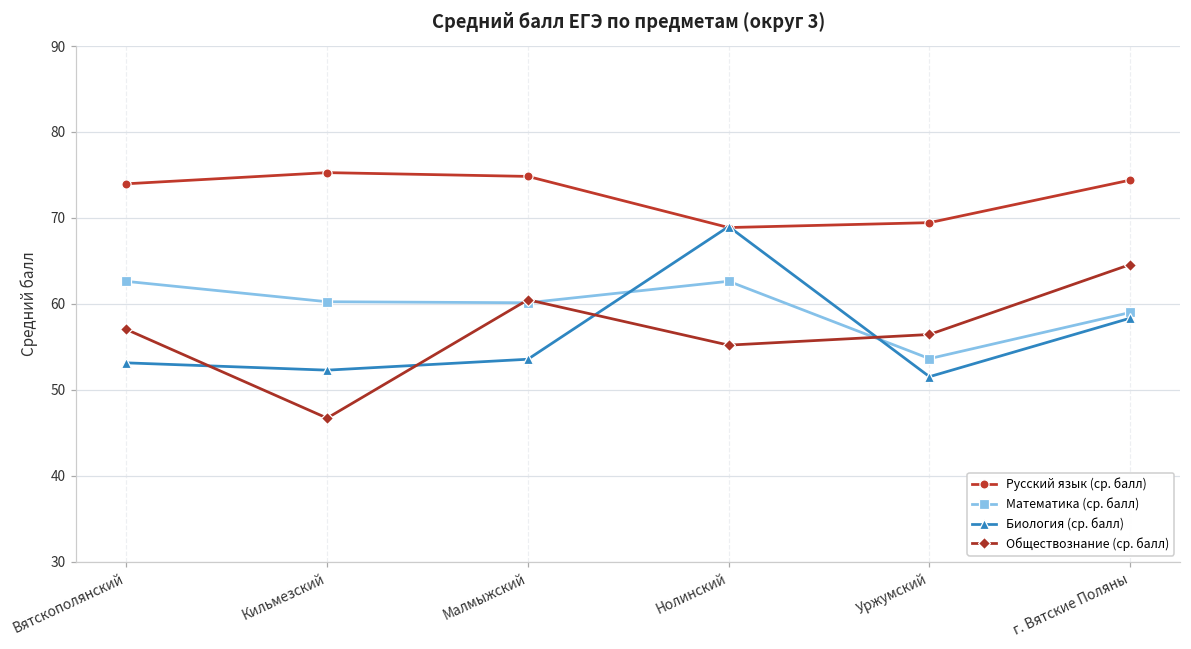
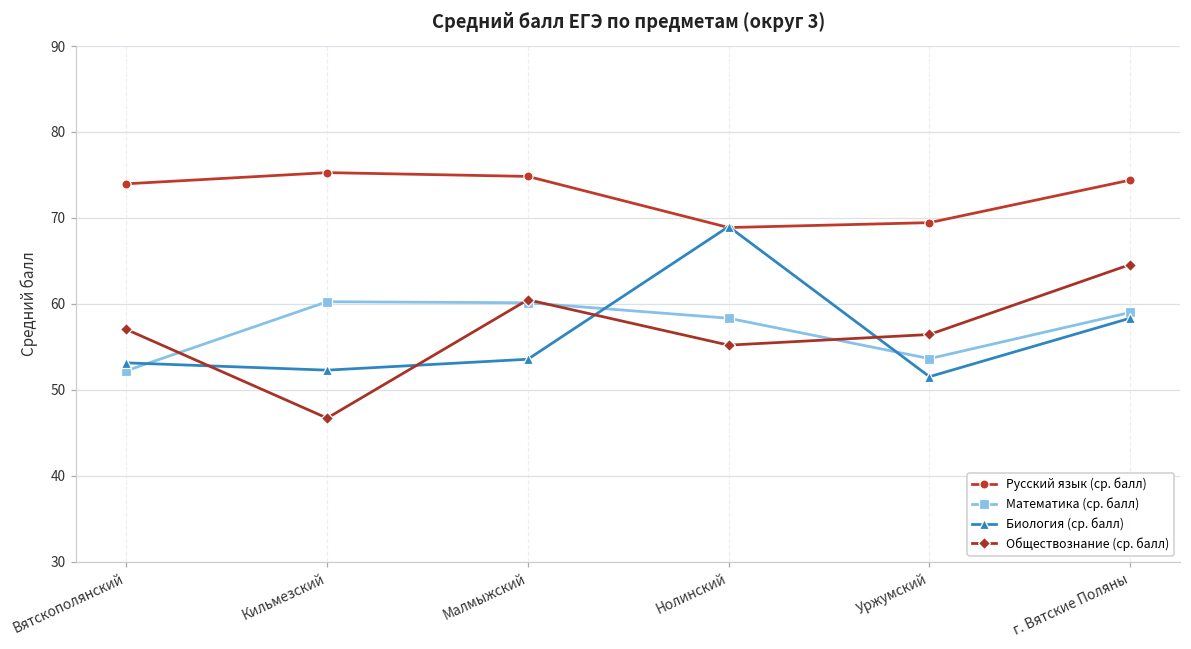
Математика (ср. балл), Вятскополянский: 63 -> 52
Математика (ср. балл), Нолинский: 63 -> 58
